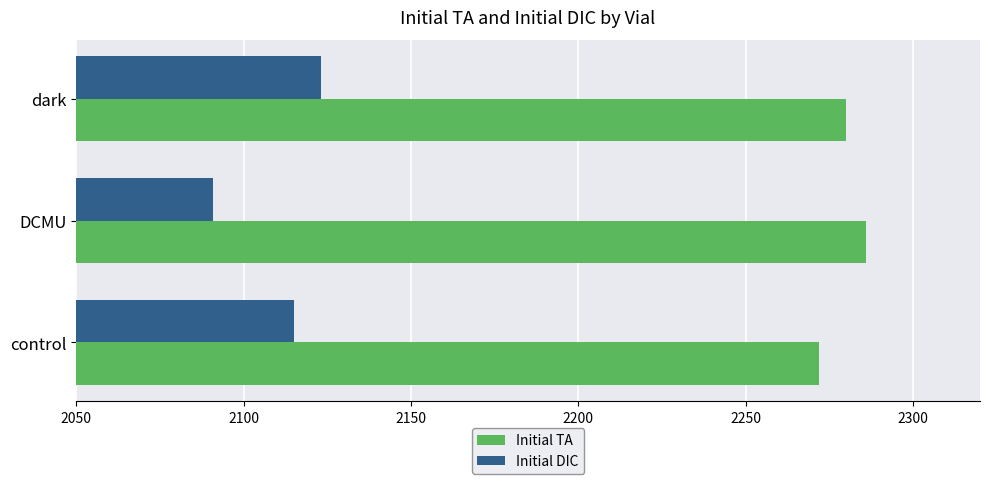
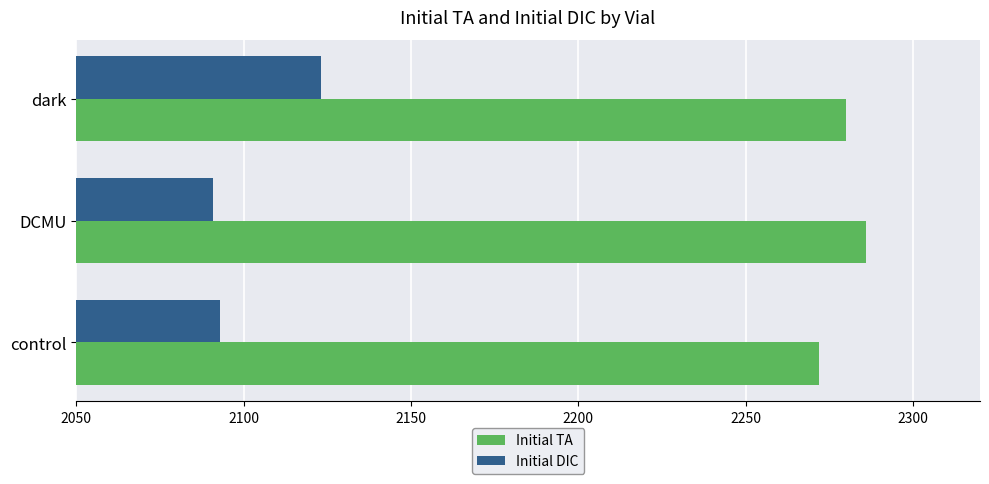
Initial DIC, control: 2115 -> 2093
